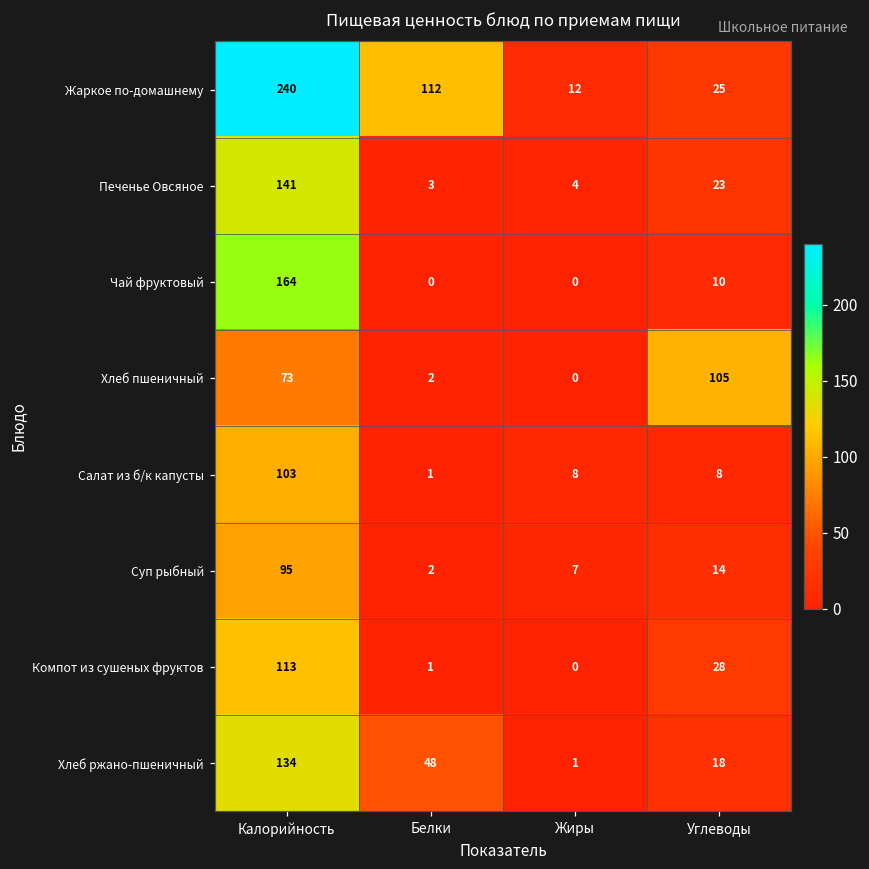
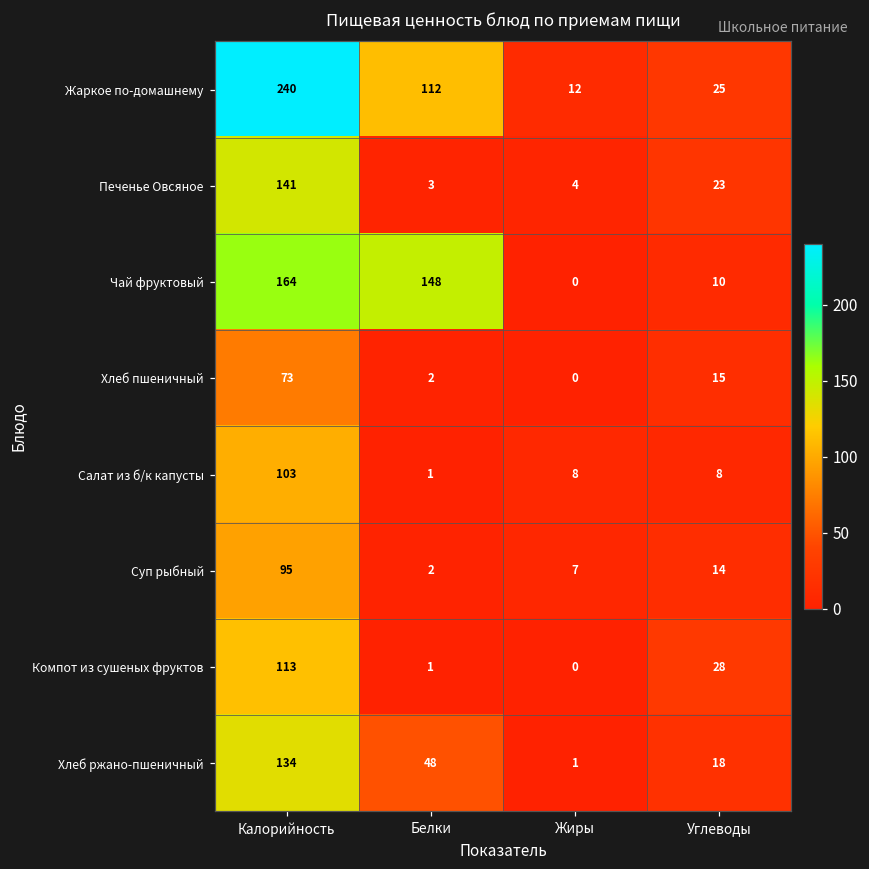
Чай фруктовый, Белки: 0 -> 148
Хлеб пшеничный, Углеводы: 105 -> 15
